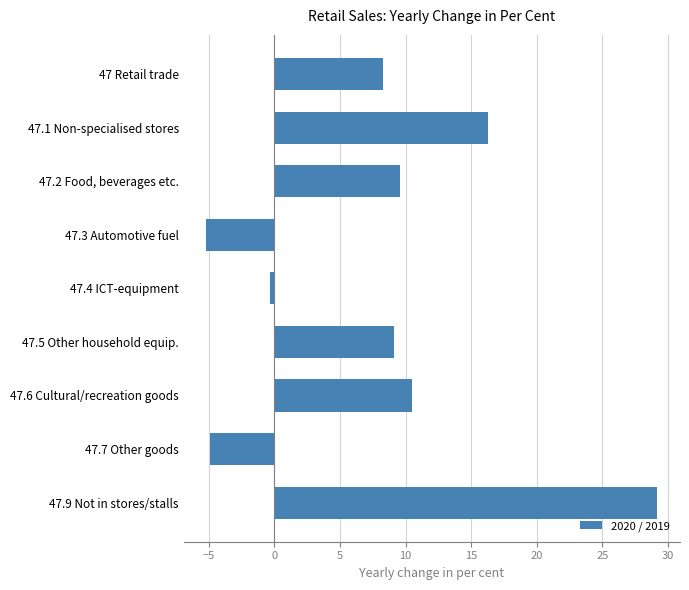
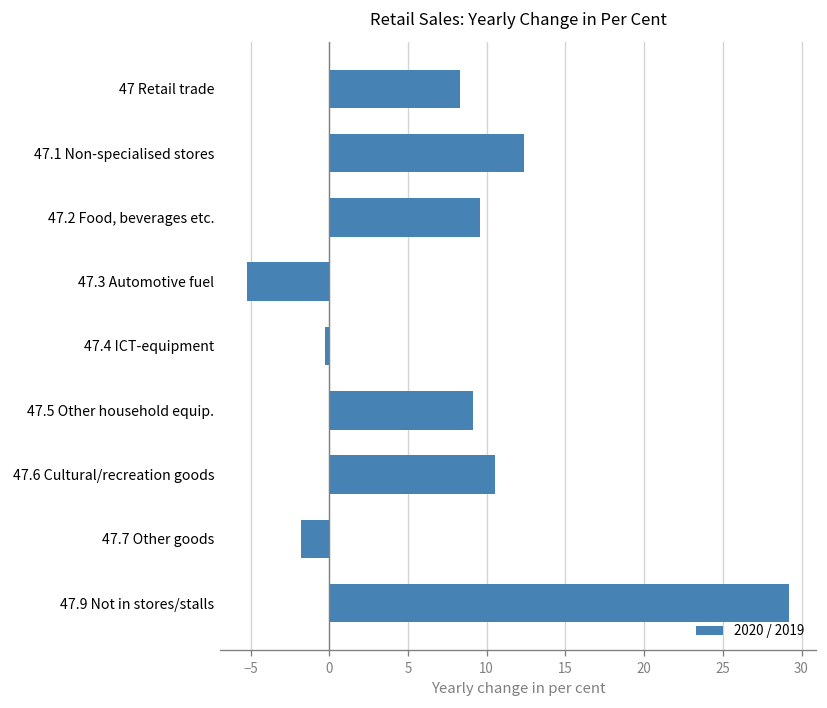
47.1 Non-specialised stores: 16.3 -> 12.4
47.7 Other goods: -4.9 -> -1.8
